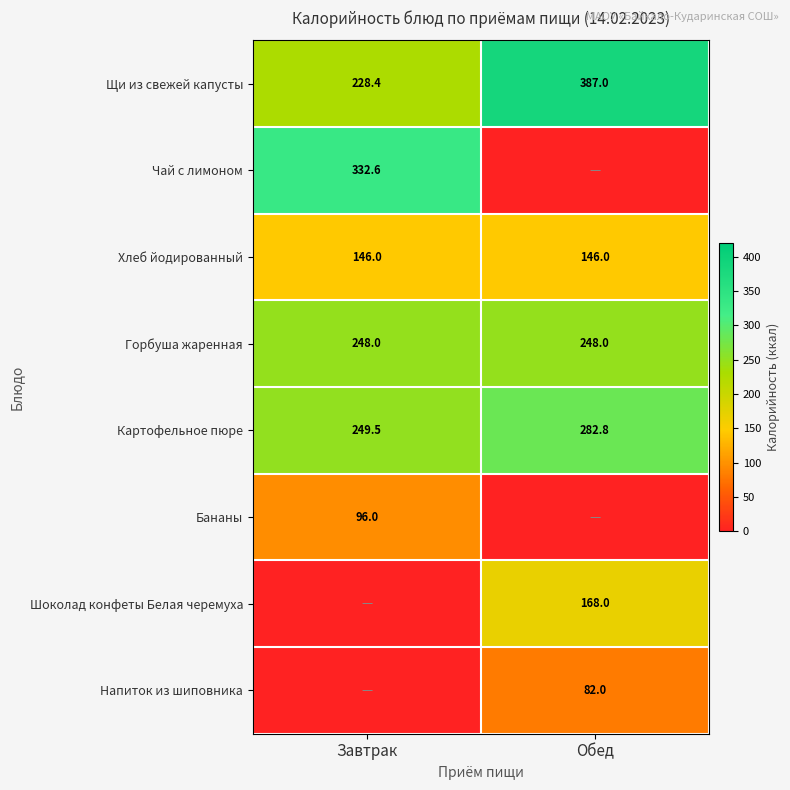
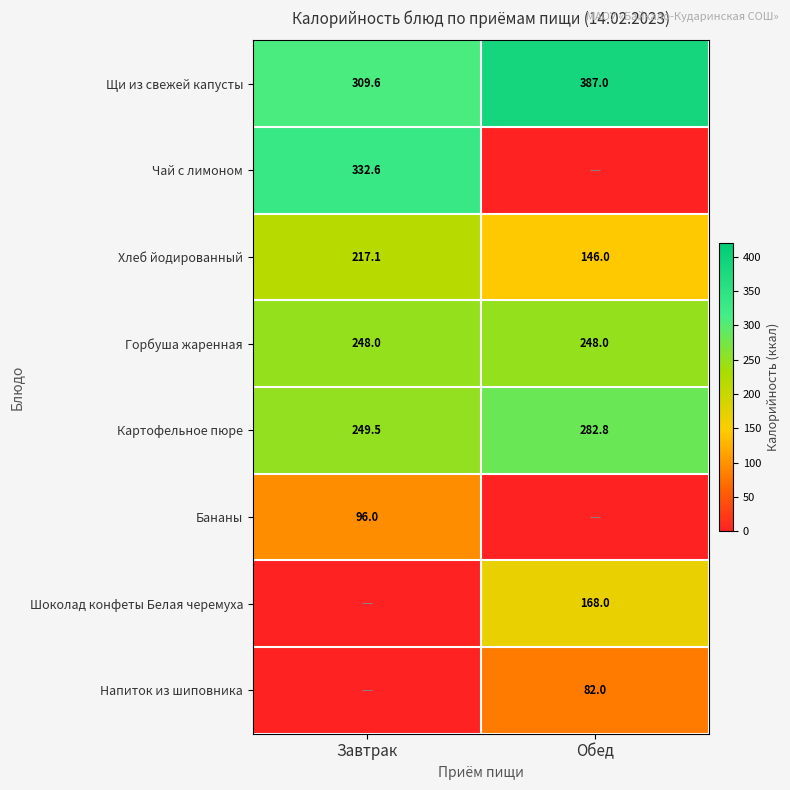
Щи из свежей капусты, Завтрак: 228.4 -> 309.6
Хлеб йодированный, Завтрак: 146.0 -> 217.1
